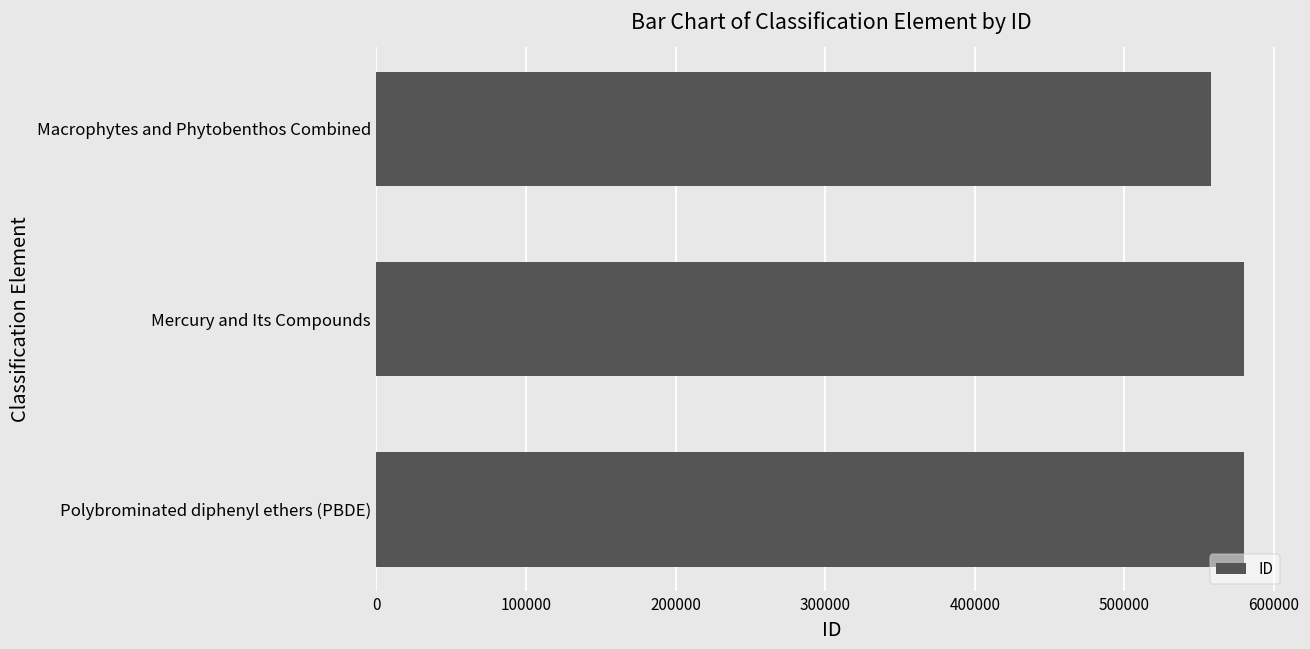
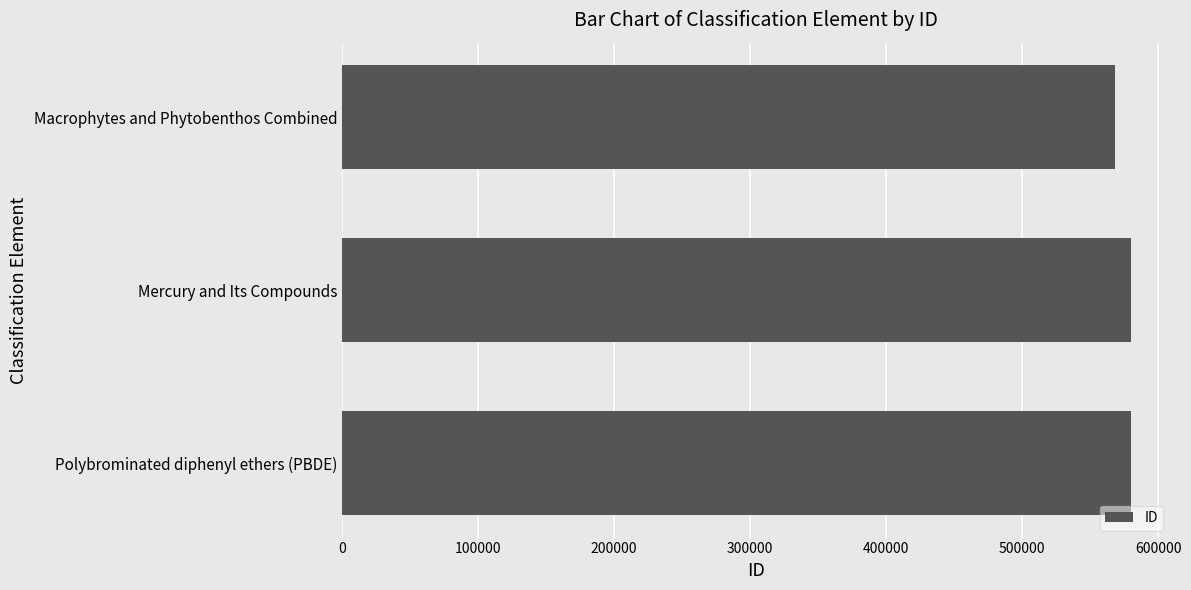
Macrophytes and Phytobenthos Combined: 558000 -> 568000
